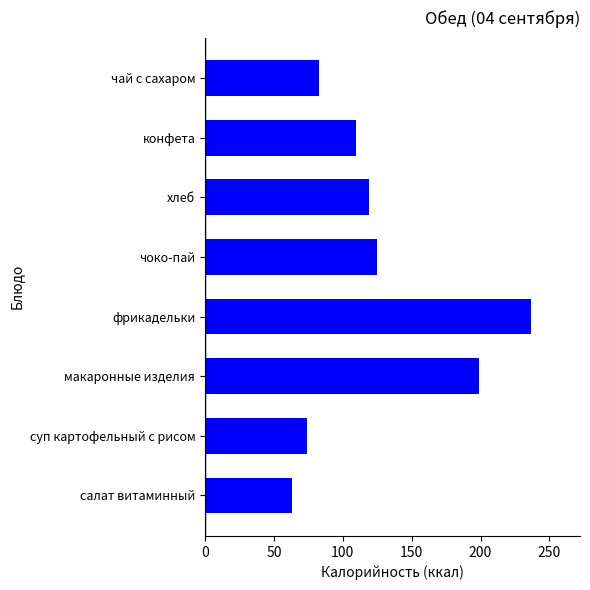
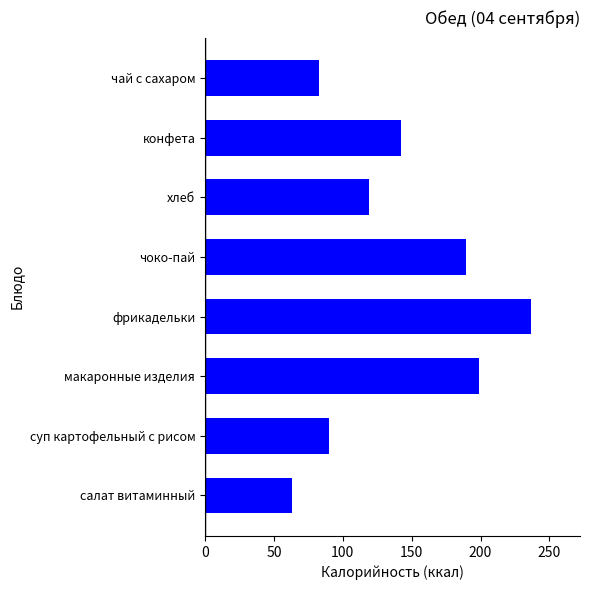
конфета: 109 -> 143
чоко-пай: 125 -> 190
суп картофельный с рисом: 74 -> 90
